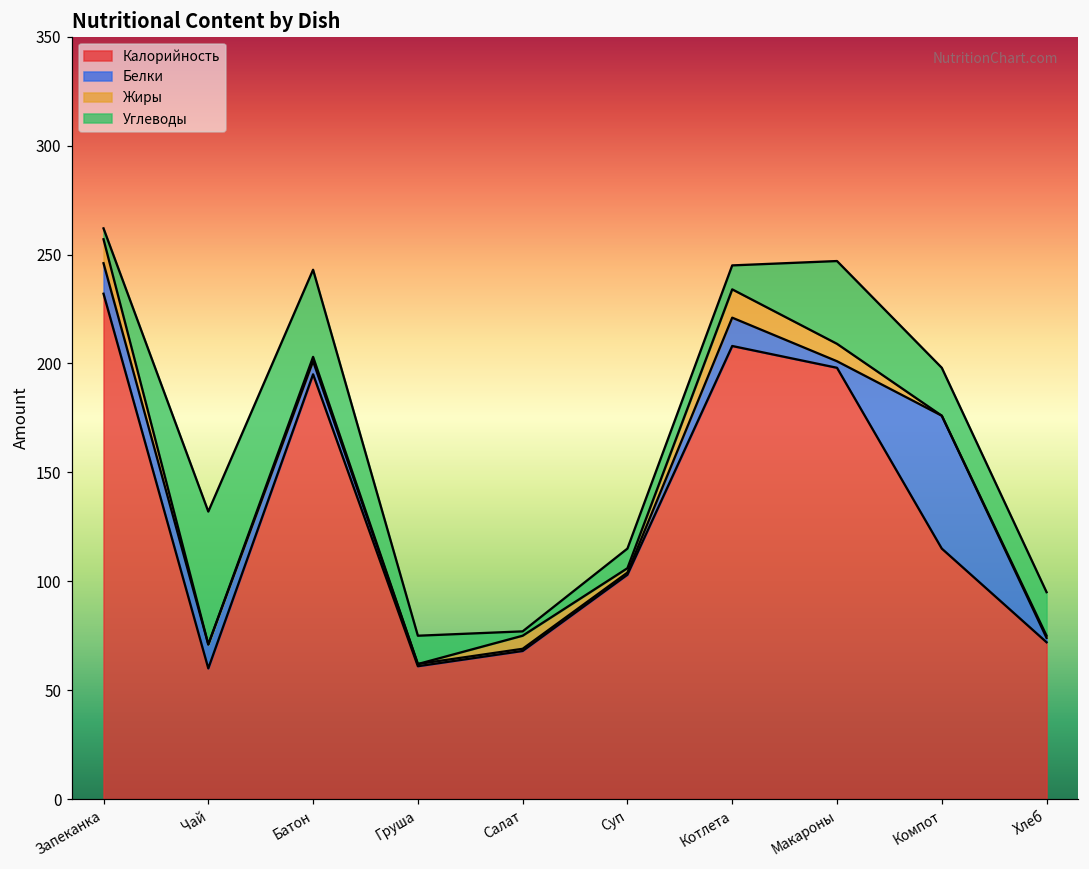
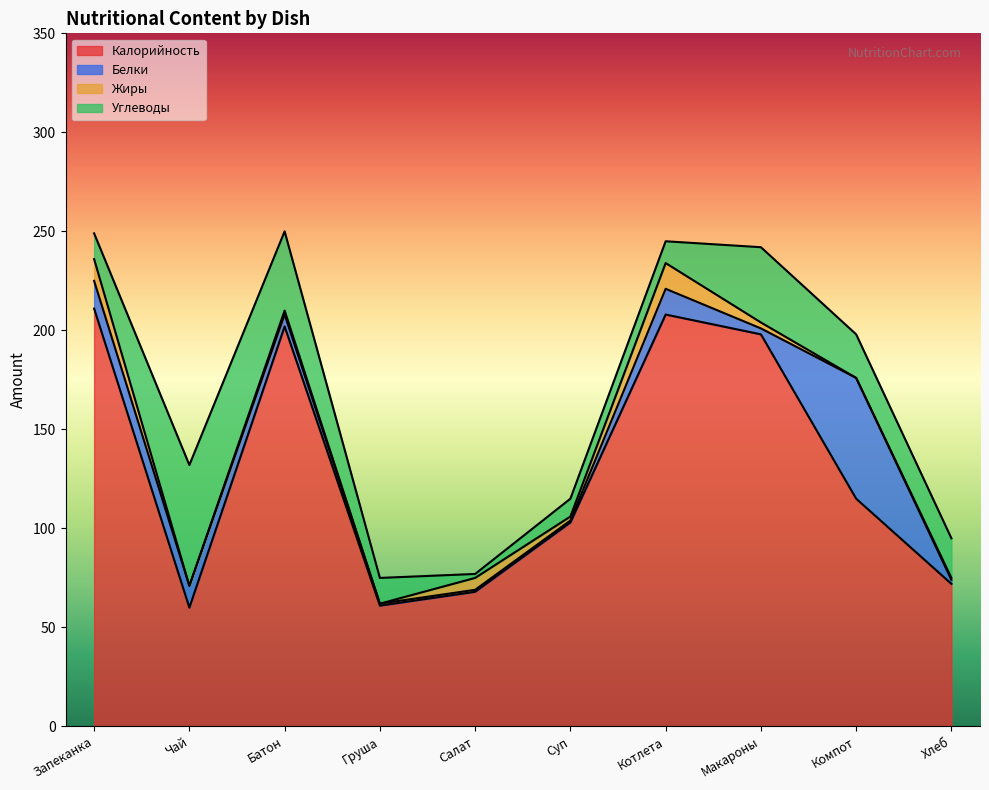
Калорийность, Запеканка: 232 -> 211
Углеводы, Запеканка: 5 -> 13
Калорийность, Батон: 195 -> 202
Жиры, Макароны: 8 -> 3
